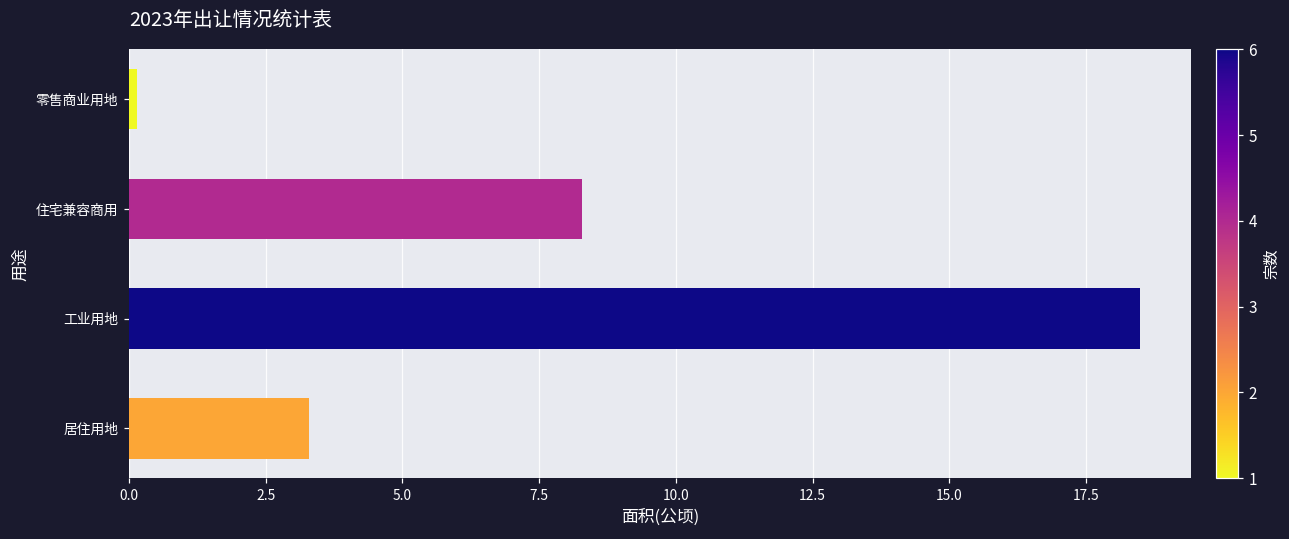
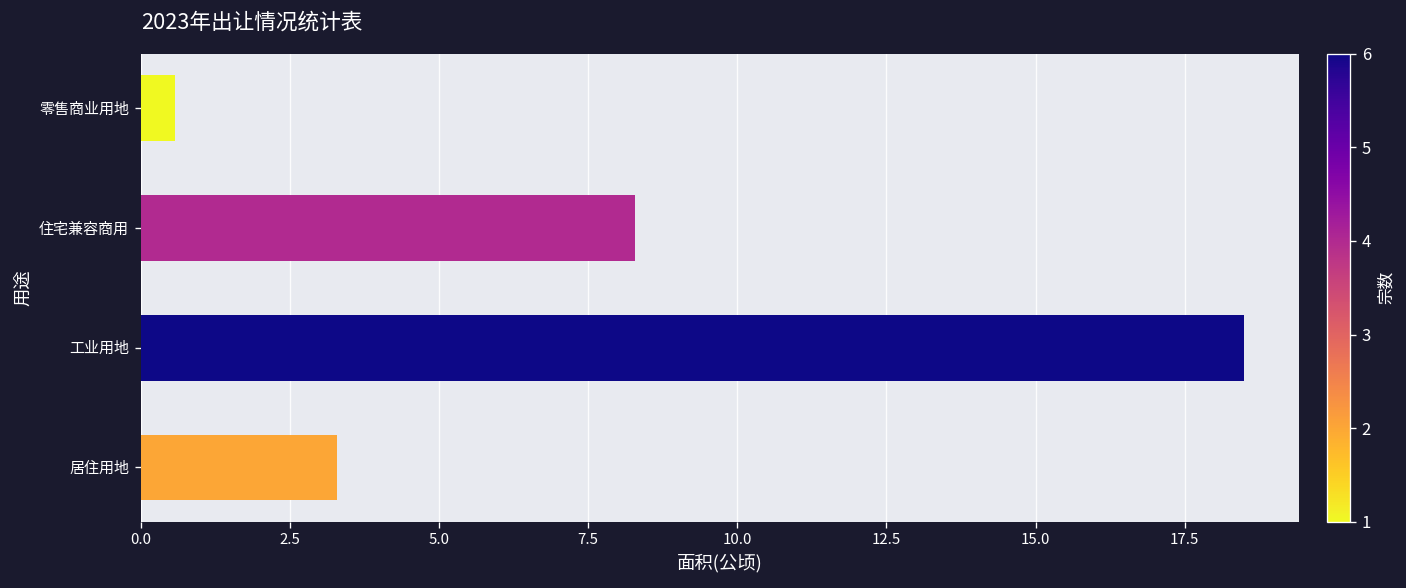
零售商业用地: 0.1 -> 0.6
